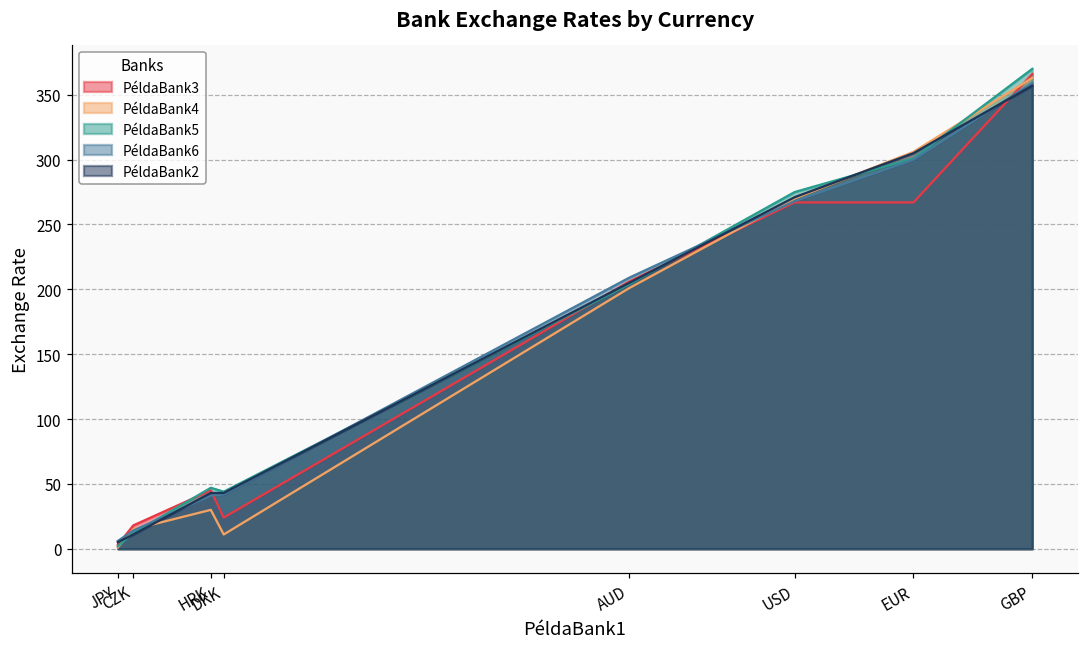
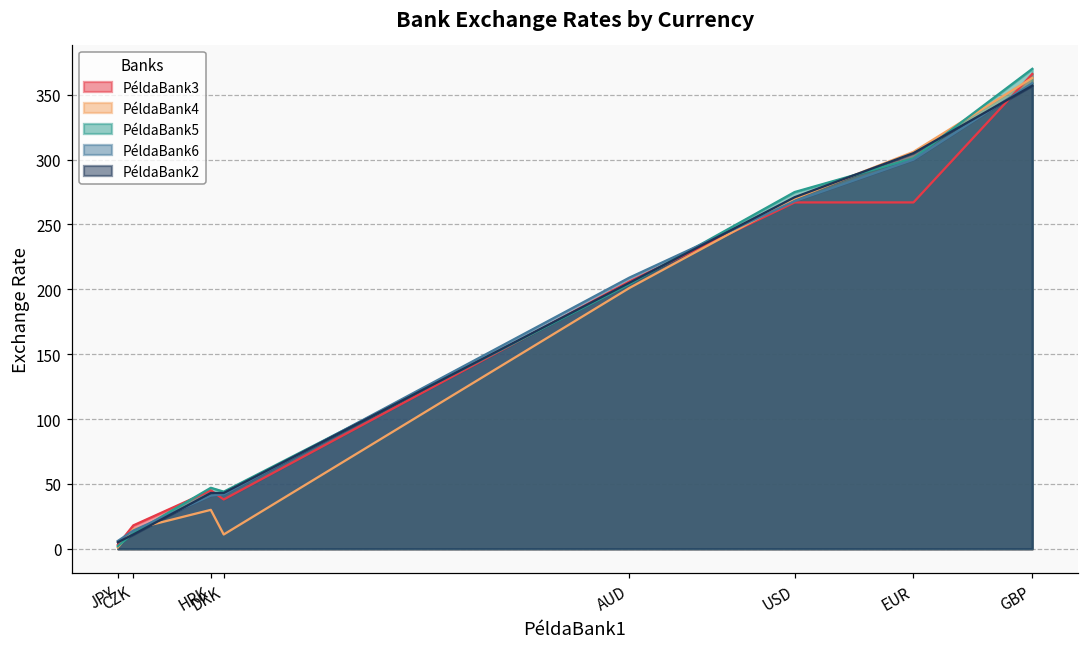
PéldaBank3, DKK: 24 -> 38
